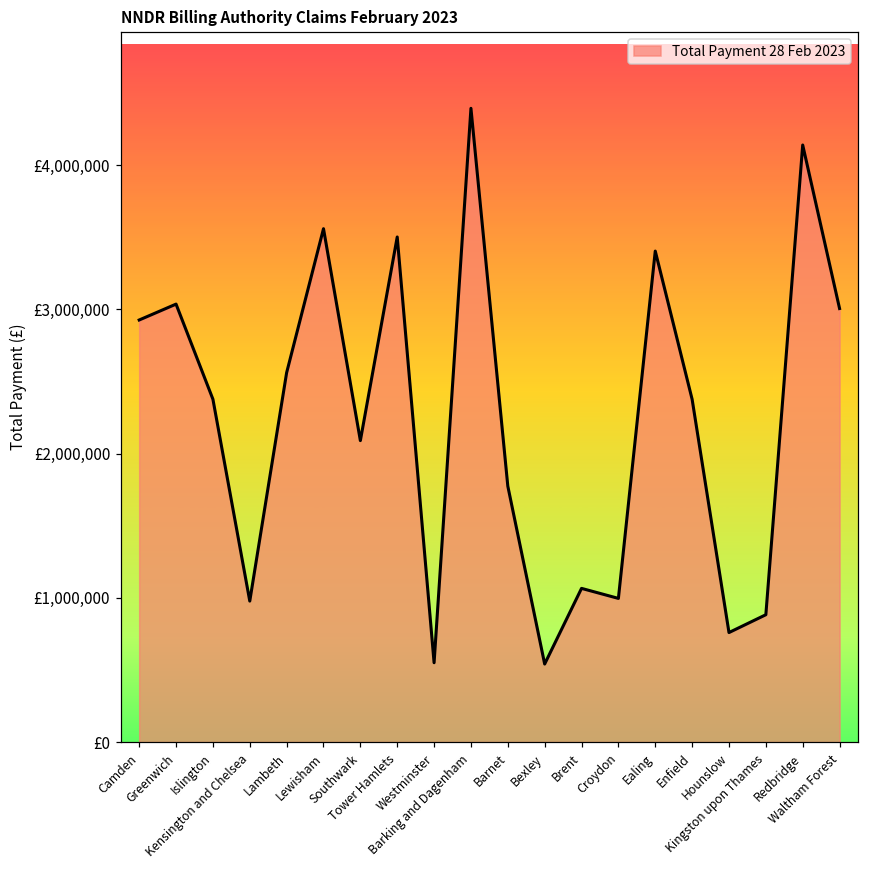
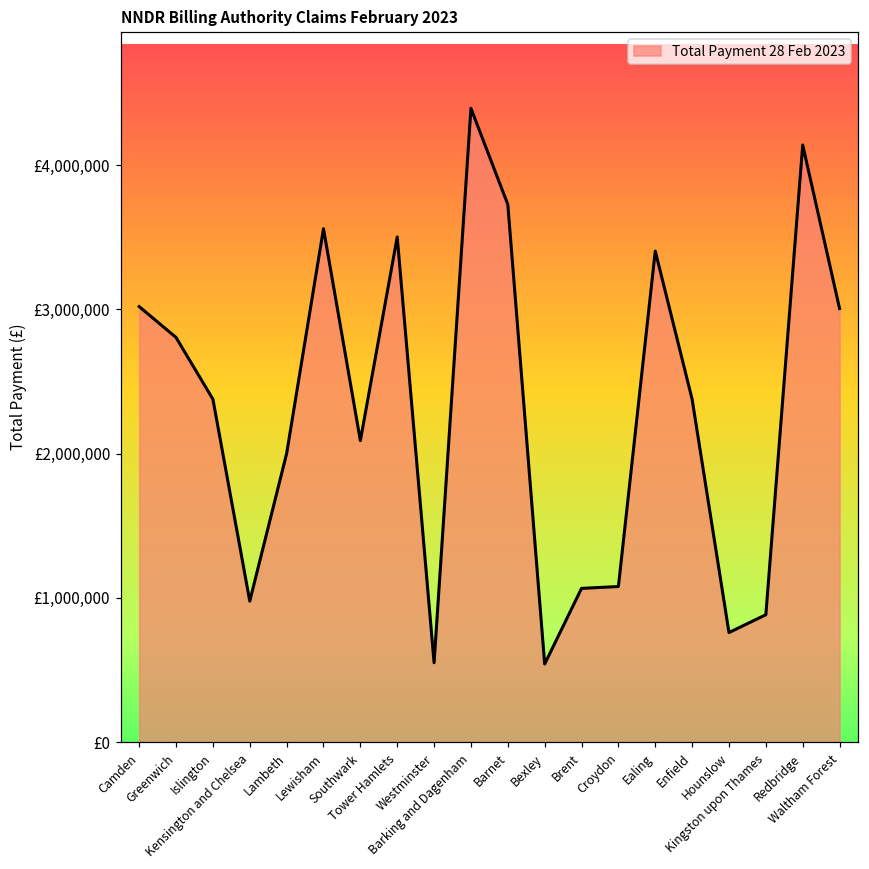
Camden: £2,930,000 -> £3,020,000
Greenwich: £3,040,000 -> £2,800,000
Lambeth: £2,560,000 -> £2,000,000
Barnet: £1,770,000 -> £3,730,000
Croydon: £1,000,000 -> £1,080,000
